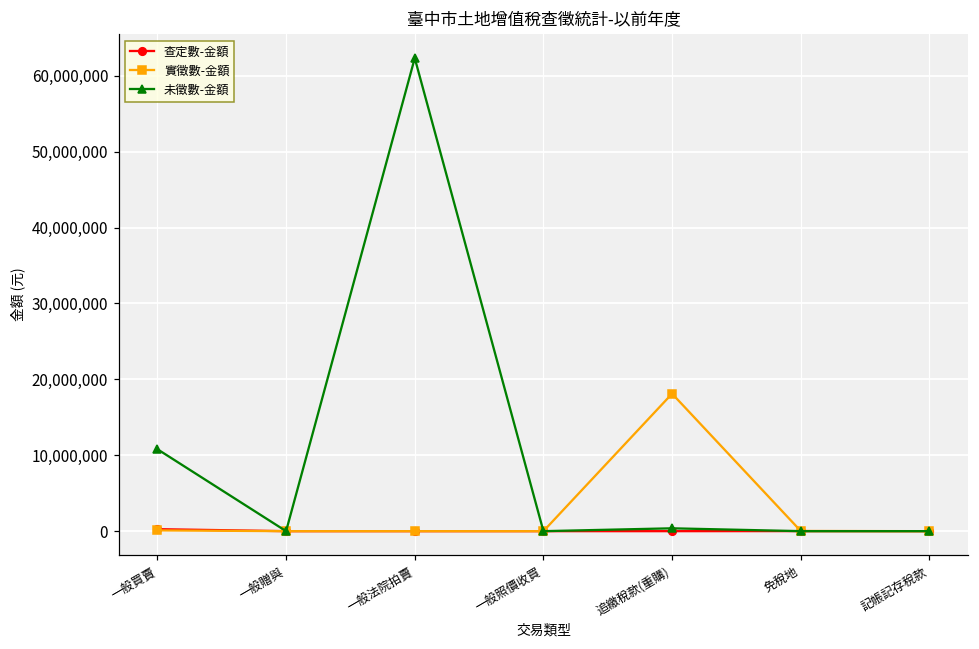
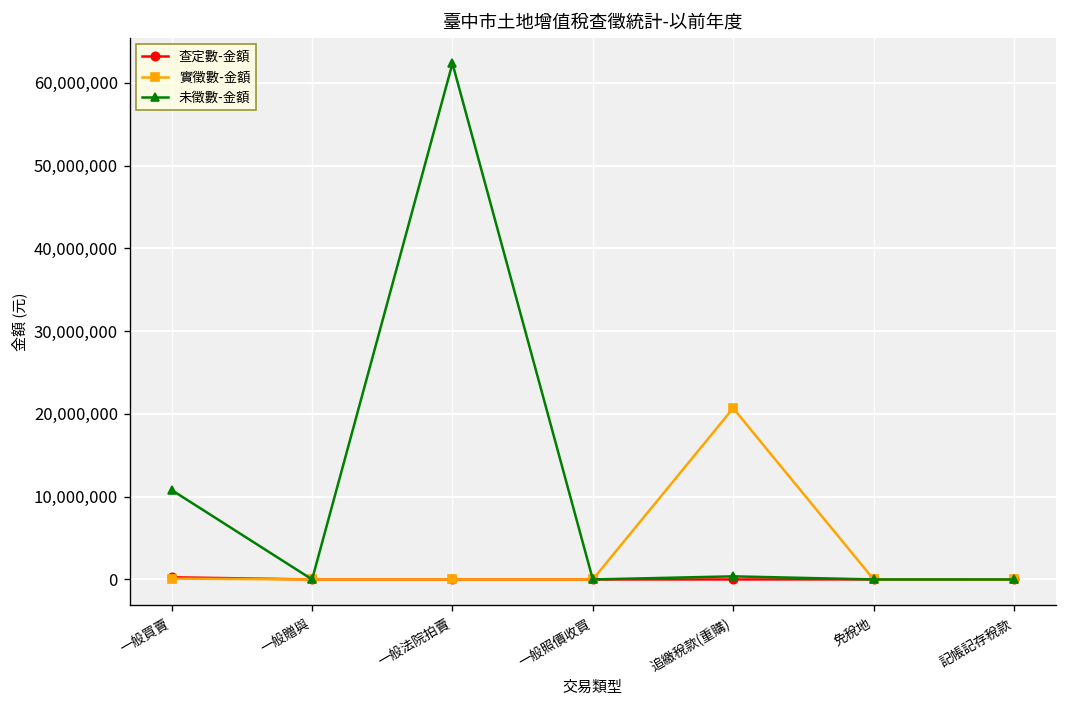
實徵數-金額, 追繳稅款(重購): 18,000,000 -> 21,000,000
